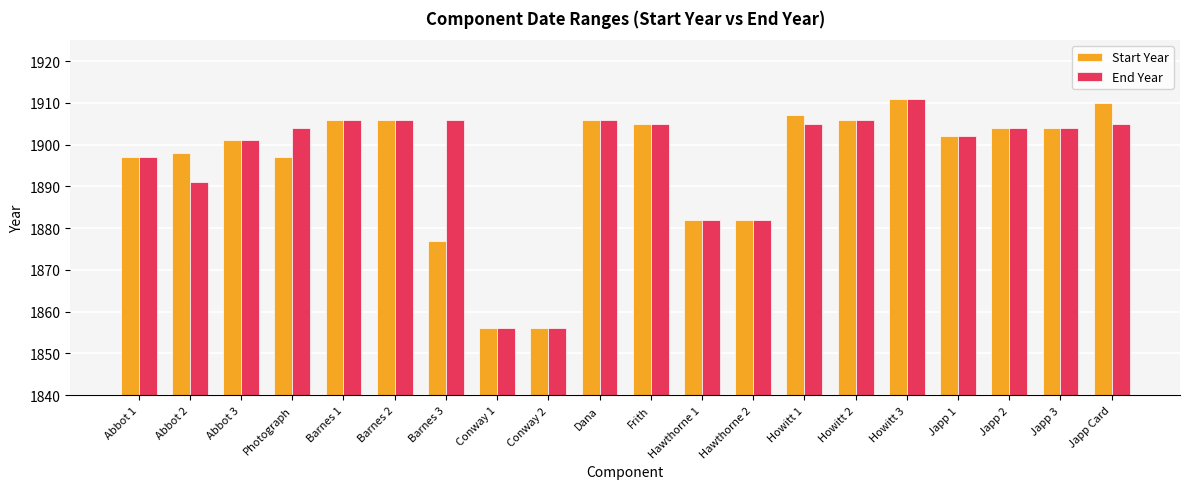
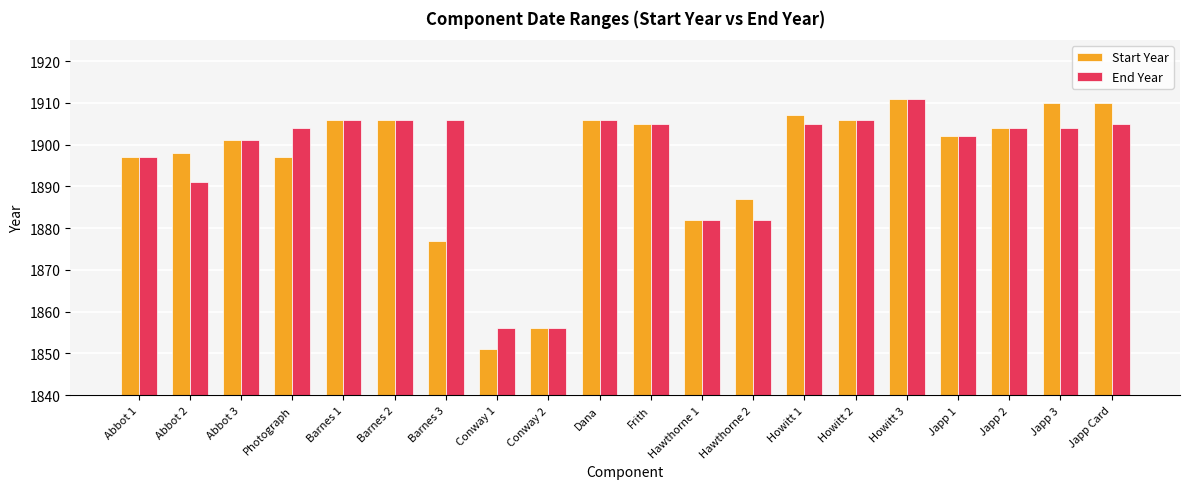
Start Year, Conway 1: 1856 -> 1851
Start Year, Hawthorne 2: 1882 -> 1887
Start Year, Japp 3: 1904 -> 1910
